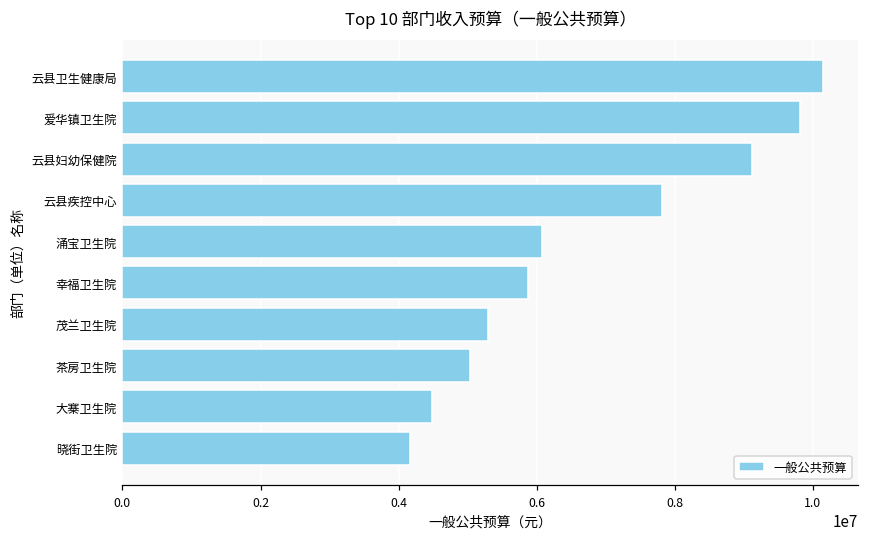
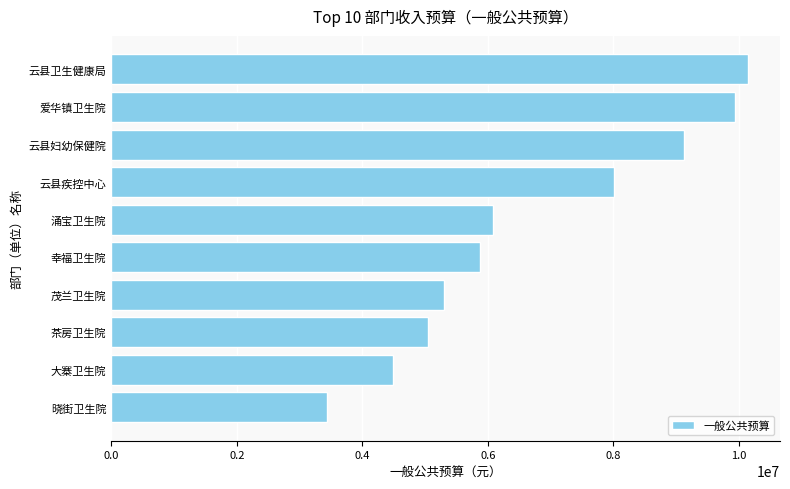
爱华镇卫生院: 9800000 -> 9900000
云县疾控中心: 7800000 -> 8000000
晓街卫生院: 4200000 -> 3400000
